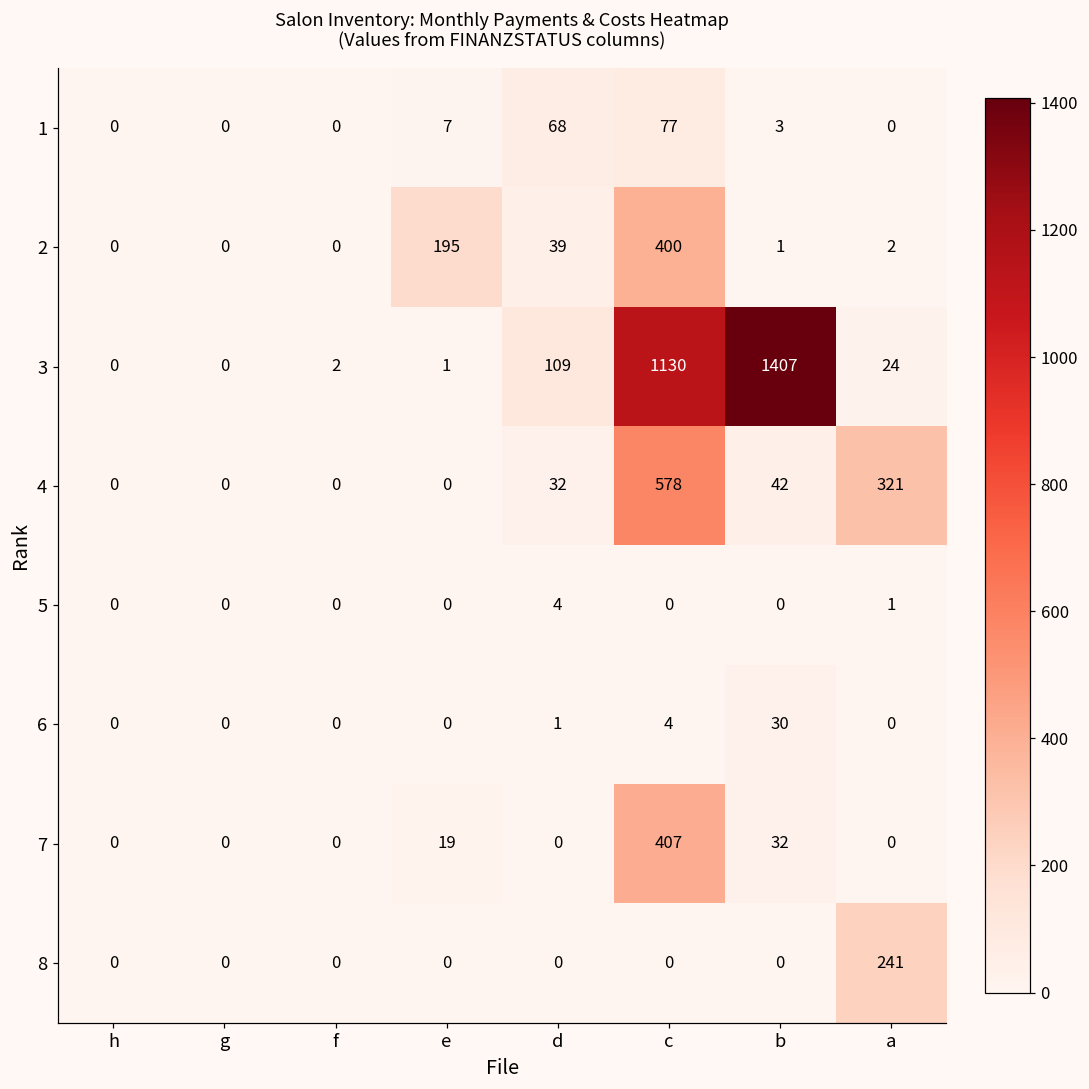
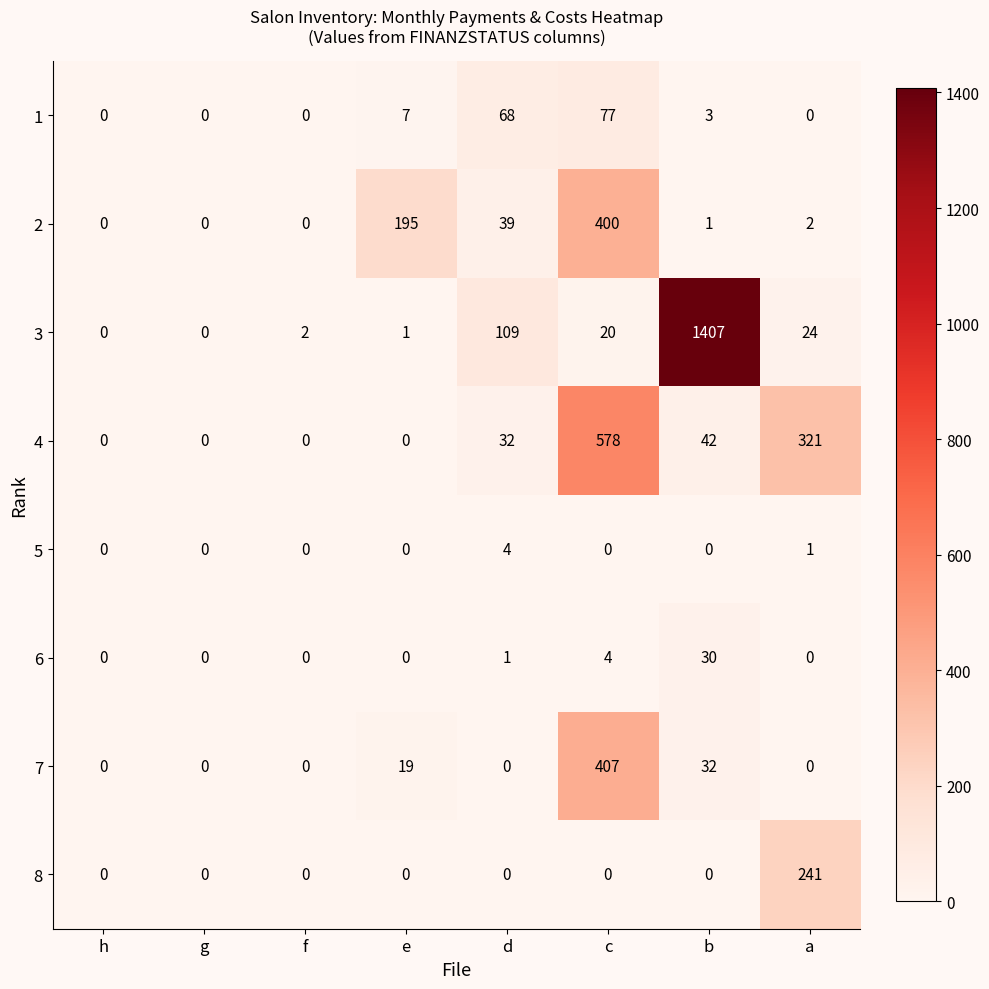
3, c: 1130 -> 20
